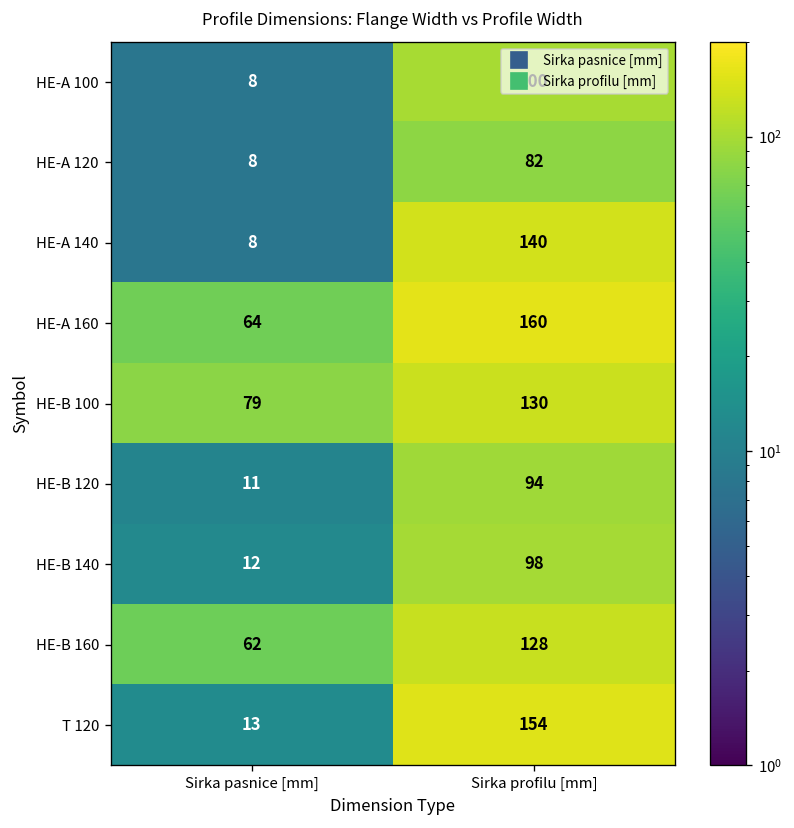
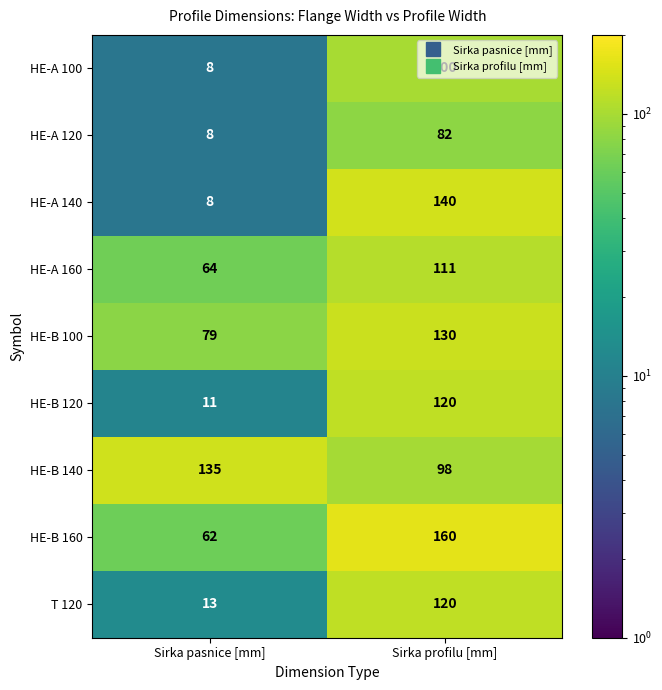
HE-A 160, Sirka profilu [mm]: 160 -> 111
HE-B 120, Sirka profilu [mm]: 94 -> 120
HE-B 140, Sirka pasnice [mm]: 12 -> 135
HE-B 160, Sirka profilu [mm]: 128 -> 160
T 120, Sirka profilu [mm]: 154 -> 120
